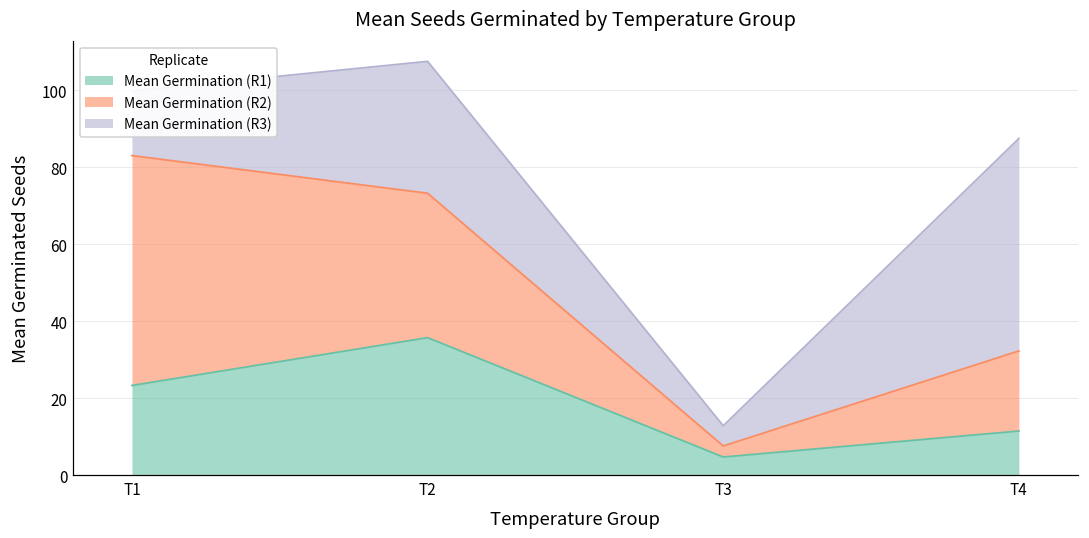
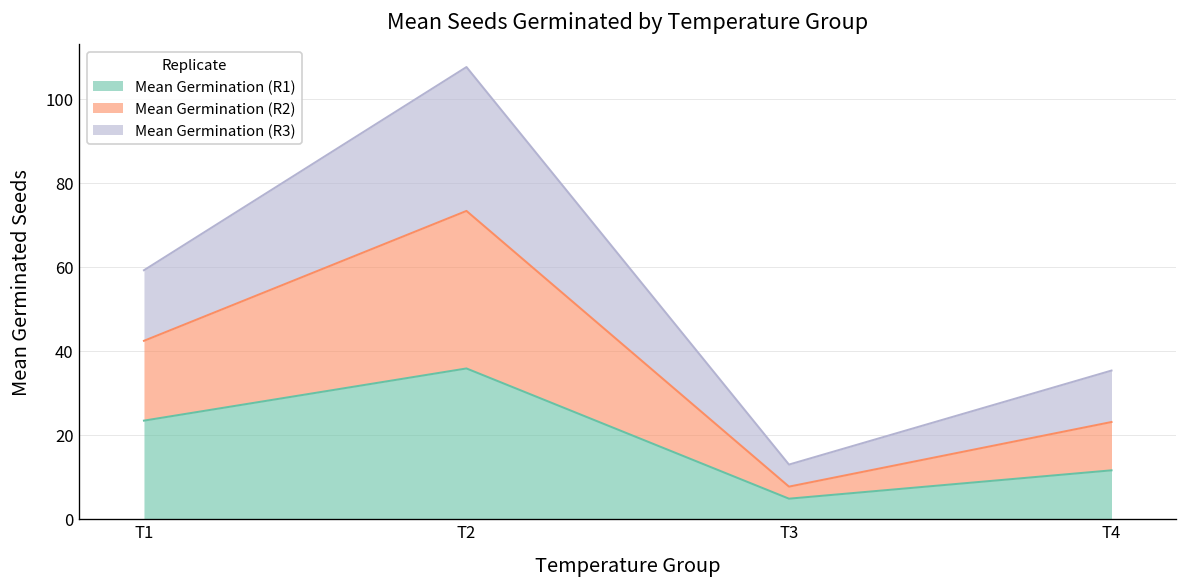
Mean Germination (R2), T1: 60 -> 19
Mean Germination (R2), T4: 21 -> 12
Mean Germination (R3), T4: 55 -> 12
